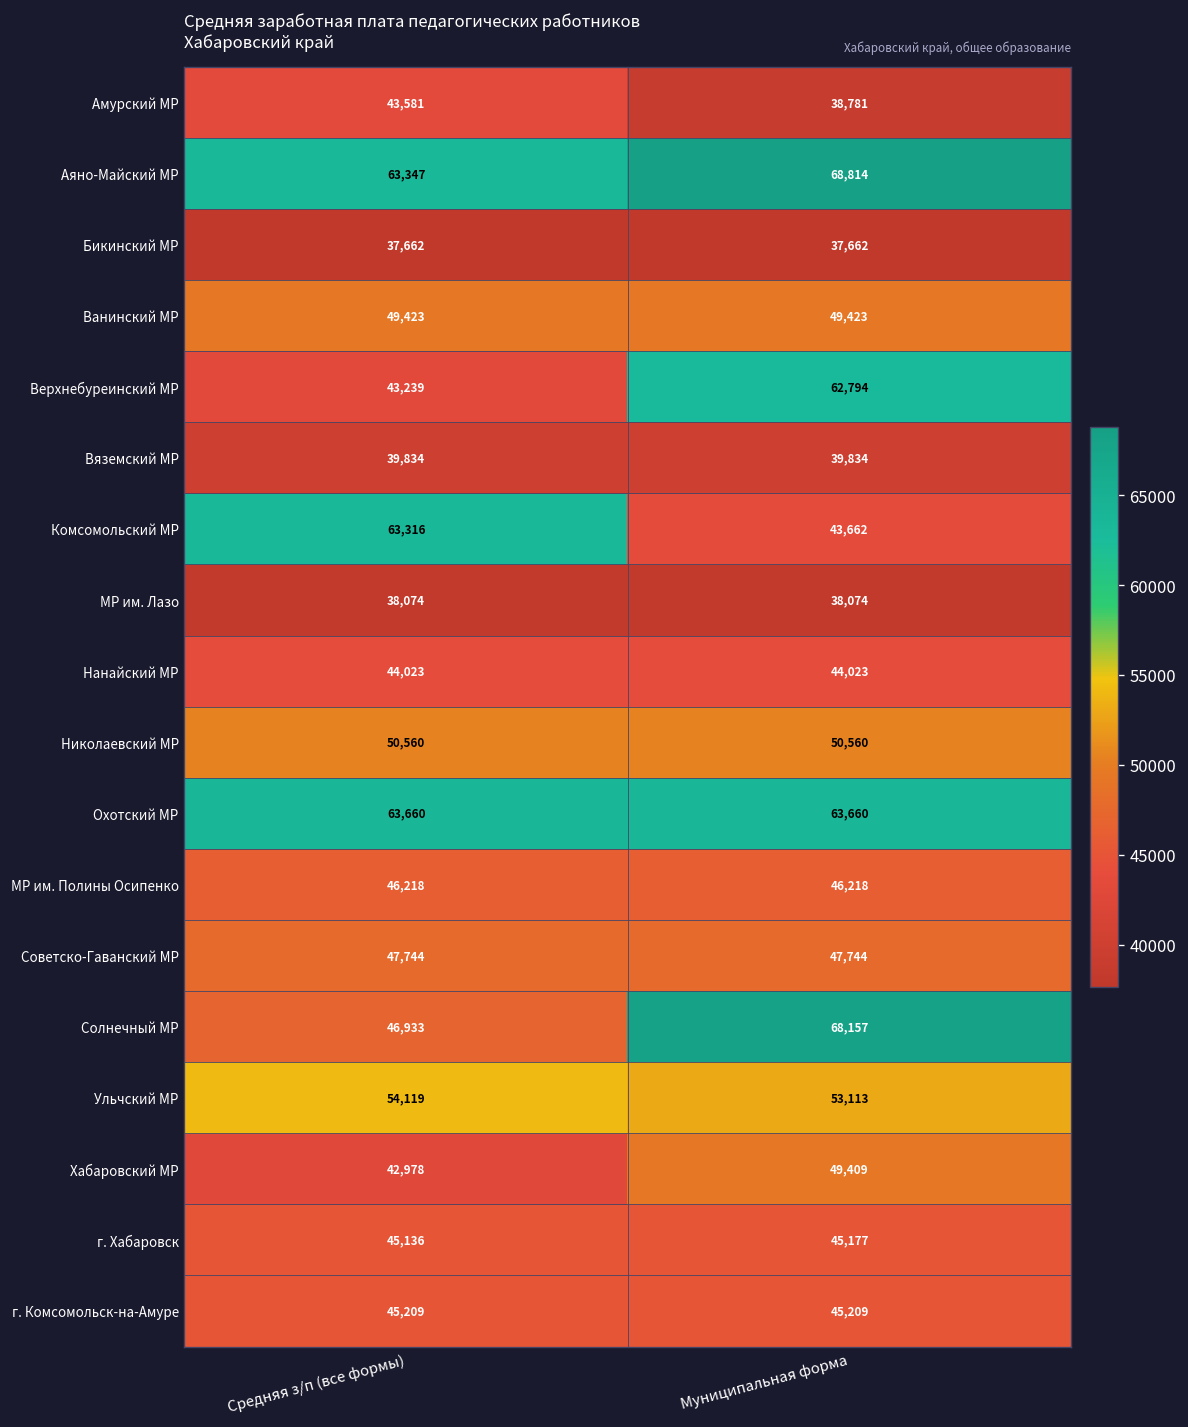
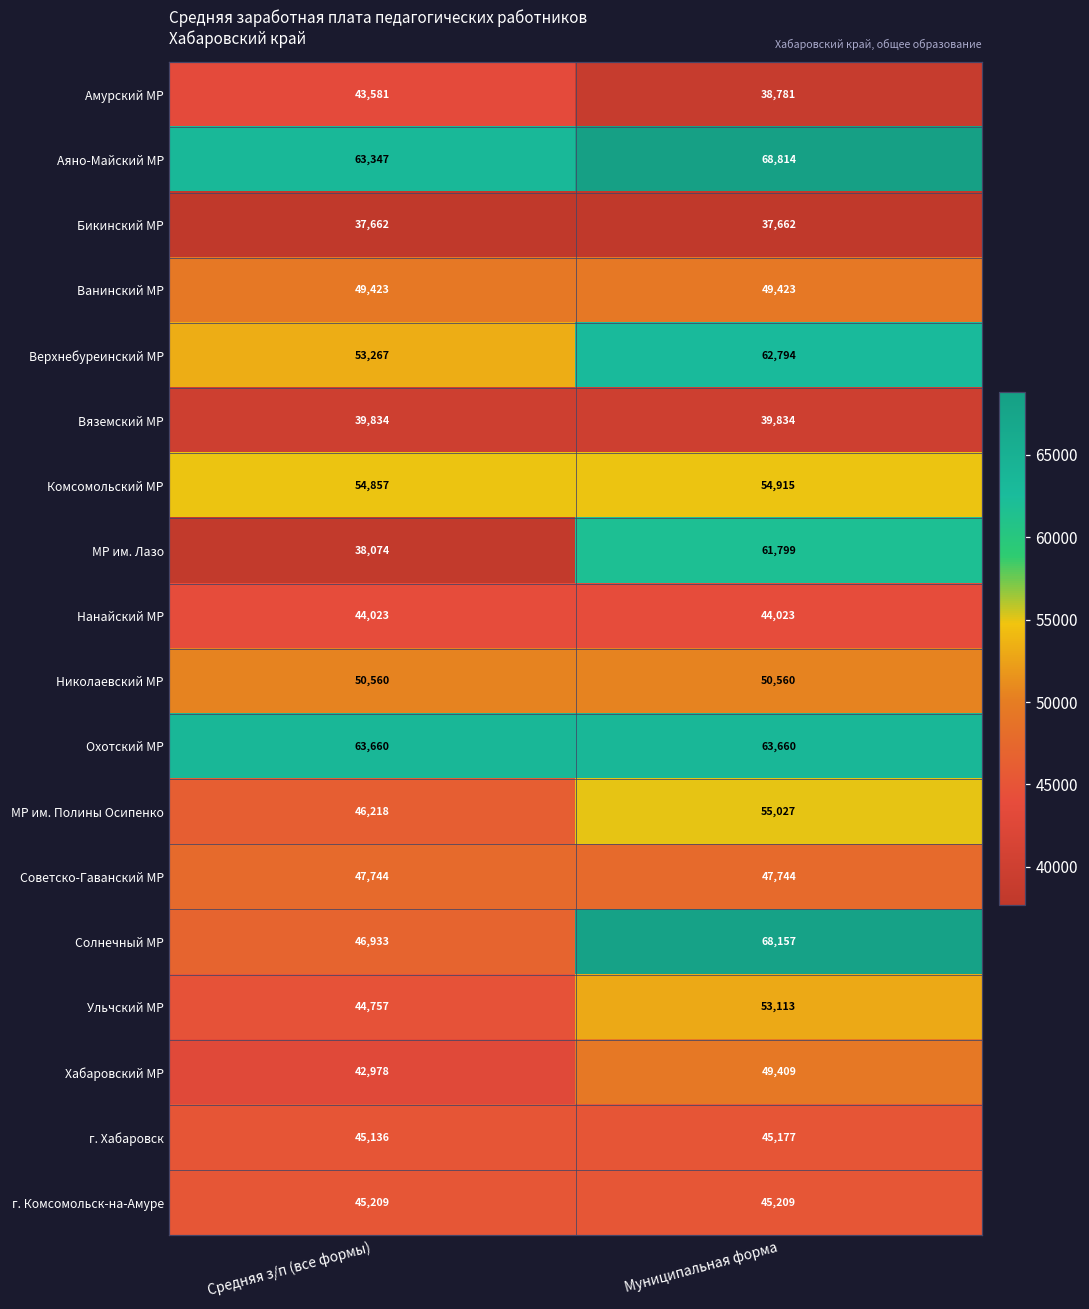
Верхнебуреинский МР, Средняя з/п (все формы): 43,239 -> 53,267
Комсомольский МР, Средняя з/п (все формы): 63,316 -> 54,857
Комсомольский МР, Муниципальная форма: 43,662 -> 54,915
МР им. Лазо, Муниципальная форма: 38,074 -> 61,799
МР им. Полины Осипенко, Муниципальная форма: 46,218 -> 55,027
Ульчский МР, Средняя з/п (все формы): 54,119 -> 44,757
